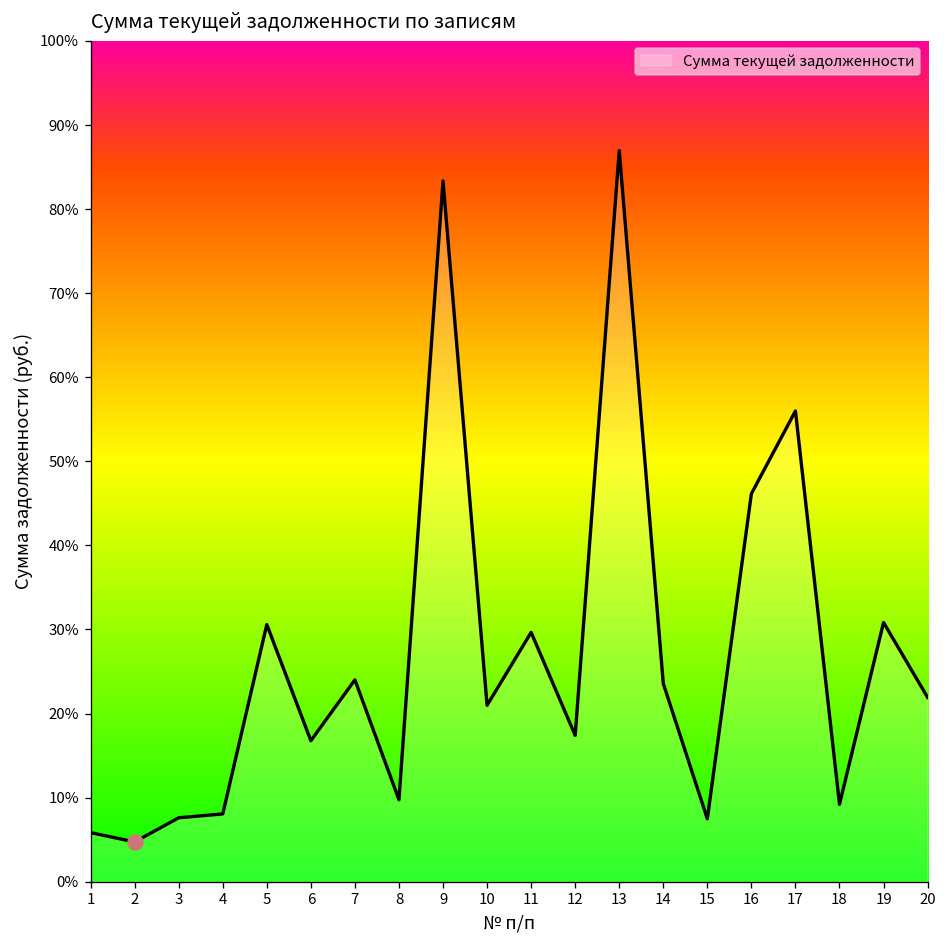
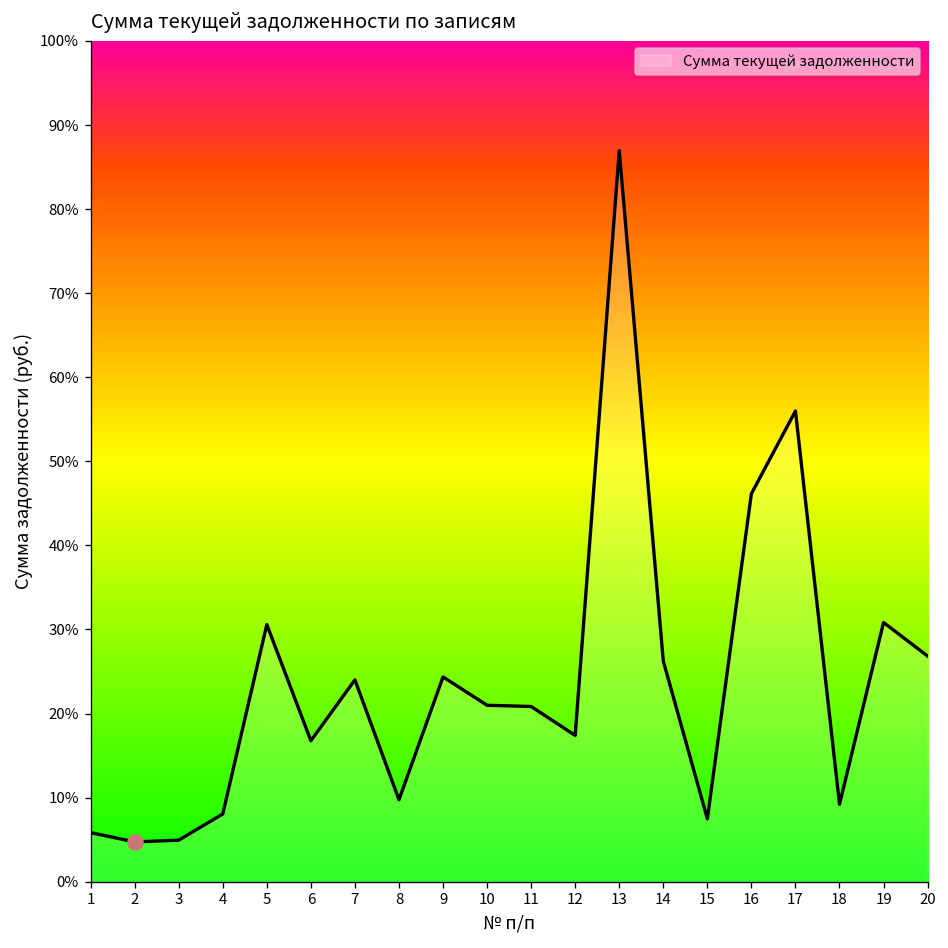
Сумма текущей задолженности, 3: 8% -> 5%
Сумма текущей задолженности, 9: 83% -> 24%
Сумма текущей задолженности, 11: 30% -> 21%
Сумма текущей задолженности, 14: 24% -> 26%
Сумма текущей задолженности, 20: 22% -> 27%
